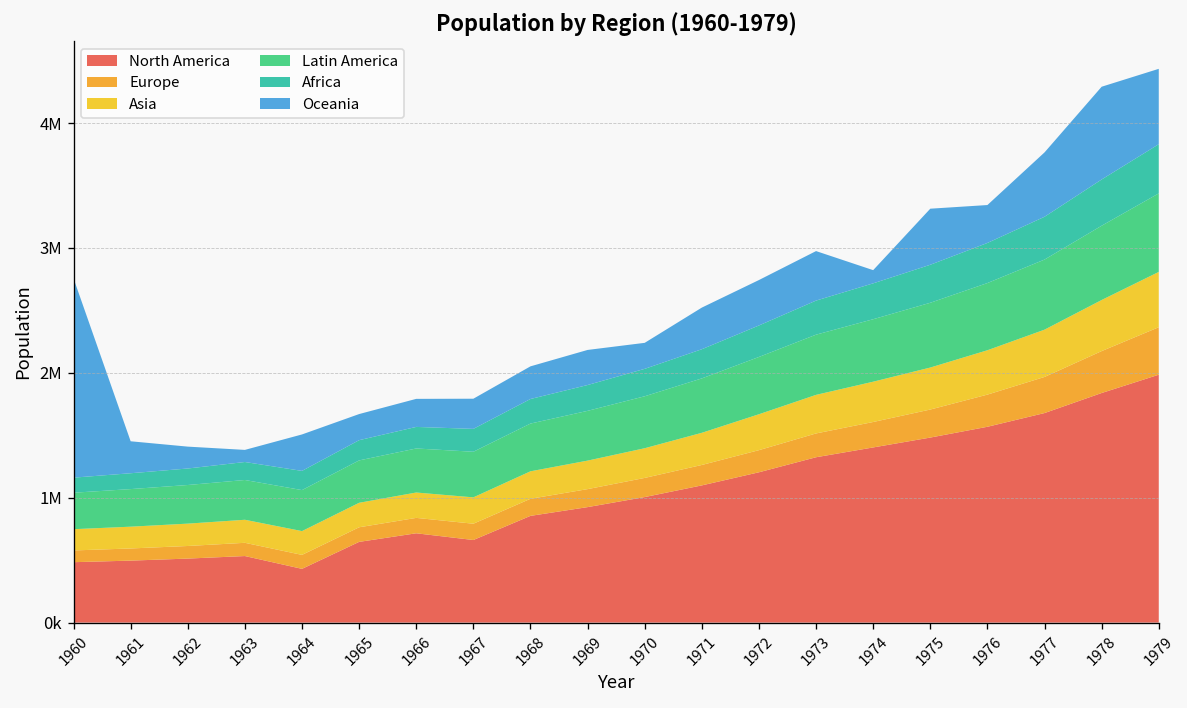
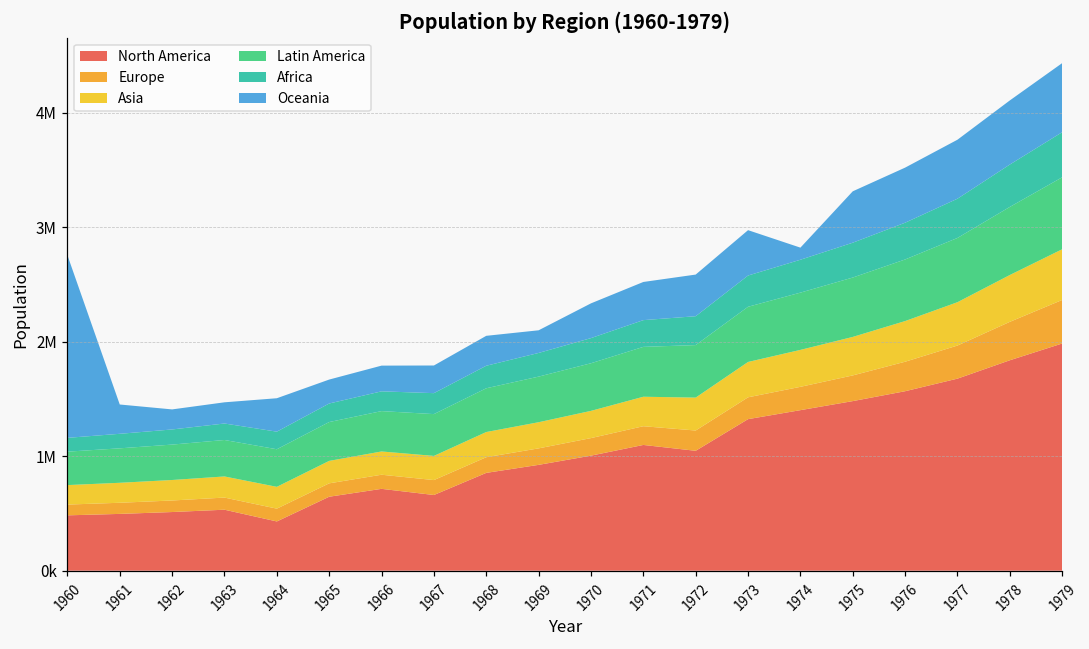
Oceania, 1963: 100000 -> 190000
Oceania, 1969: 280000 -> 200000
Oceania, 1970: 210000 -> 300000
North America, 1972: 1200000 -> 1050000
Oceania, 1976: 300000 -> 480000
Oceania, 1978: 740000 -> 560000
